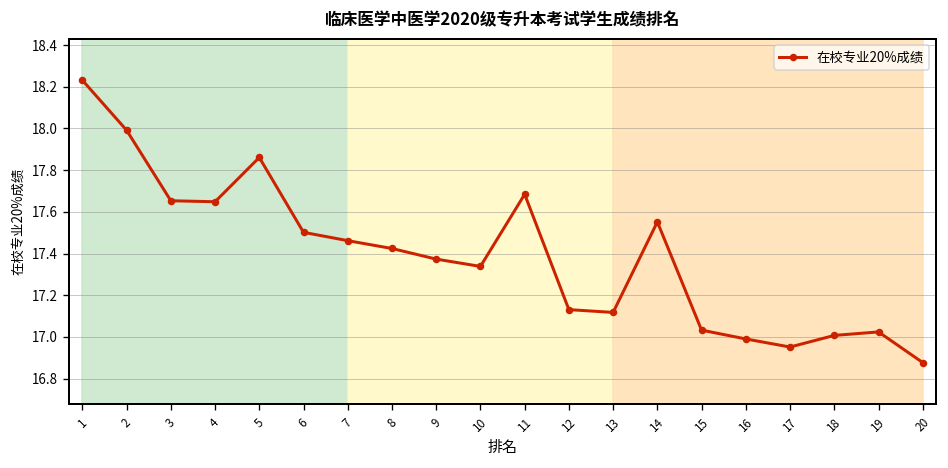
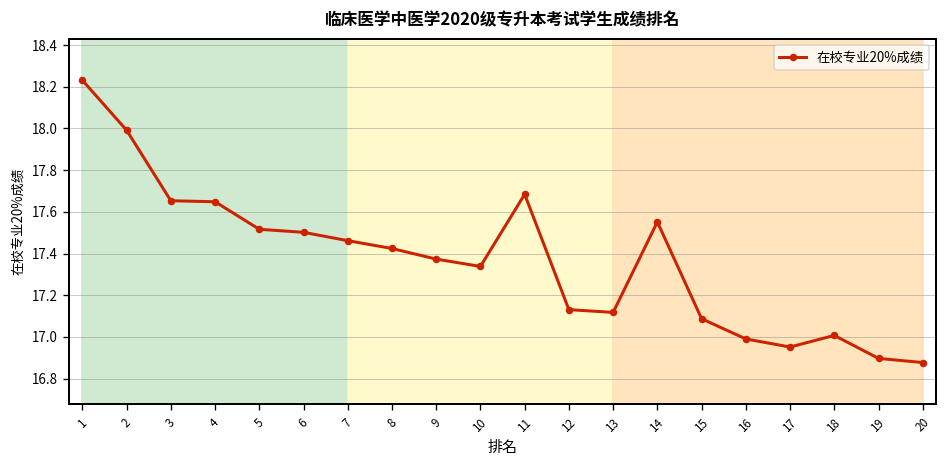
5: 17.86 -> 17.52
15: 17.03 -> 17.09
19: 17.02 -> 16.90
